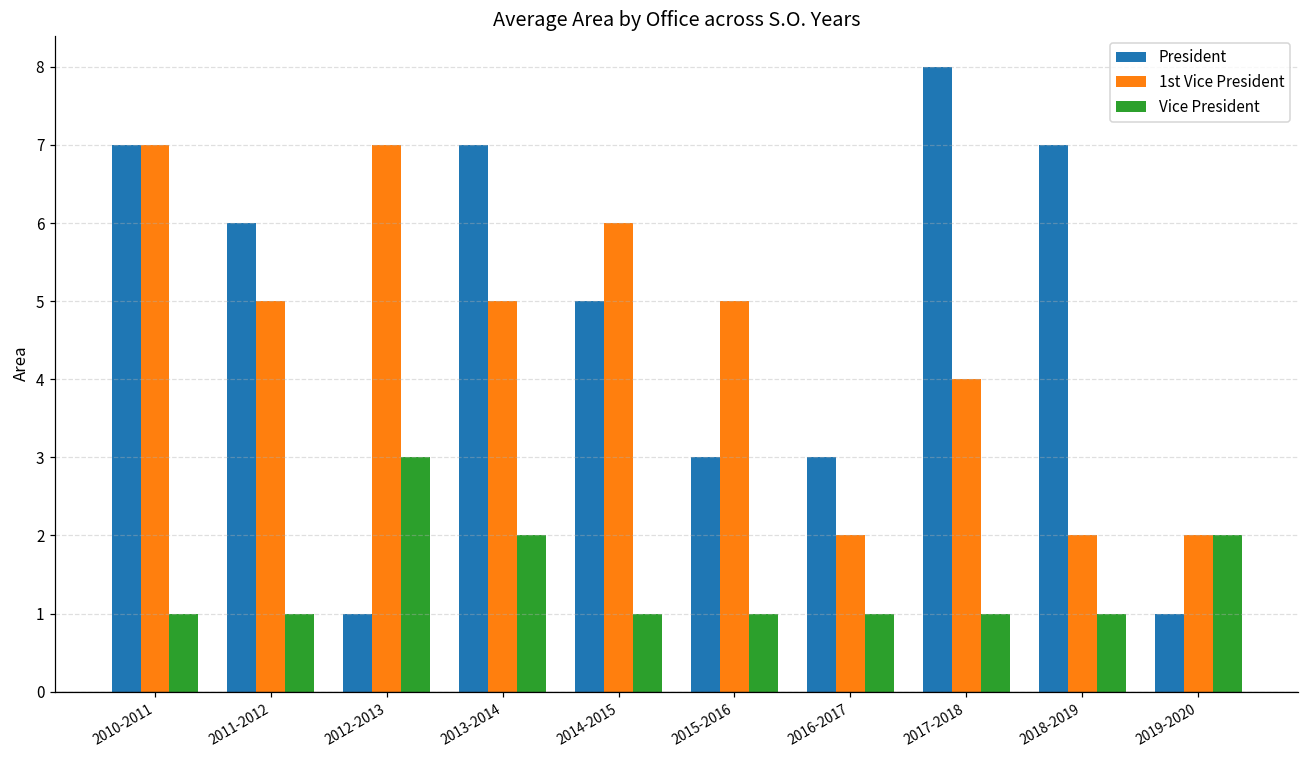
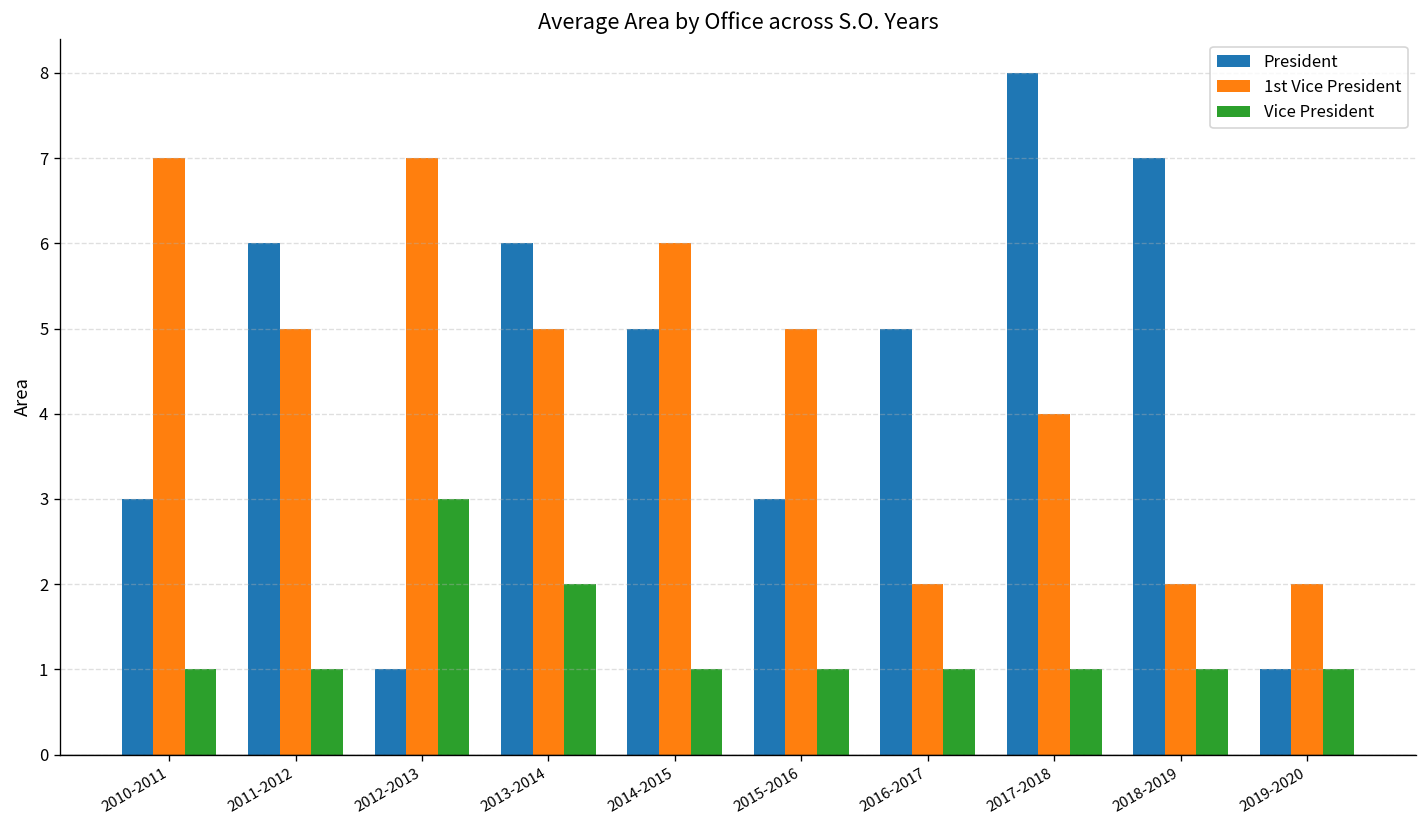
President, 2010-2011: 7 -> 3
President, 2013-2014: 7 -> 6
President, 2016-2017: 3 -> 5
Vice President, 2019-2020: 2 -> 1
